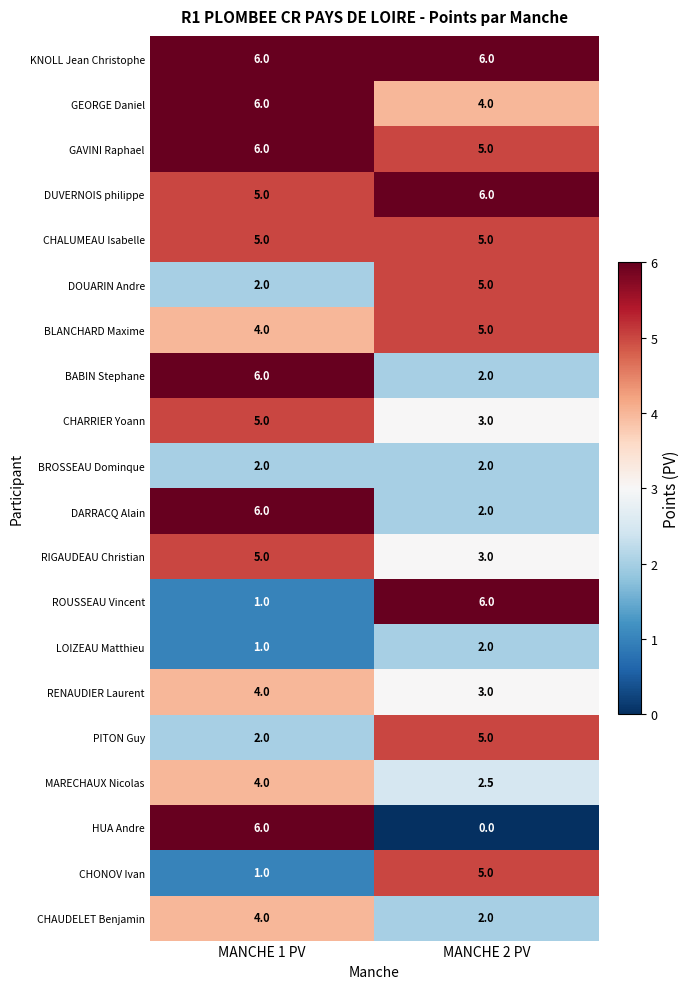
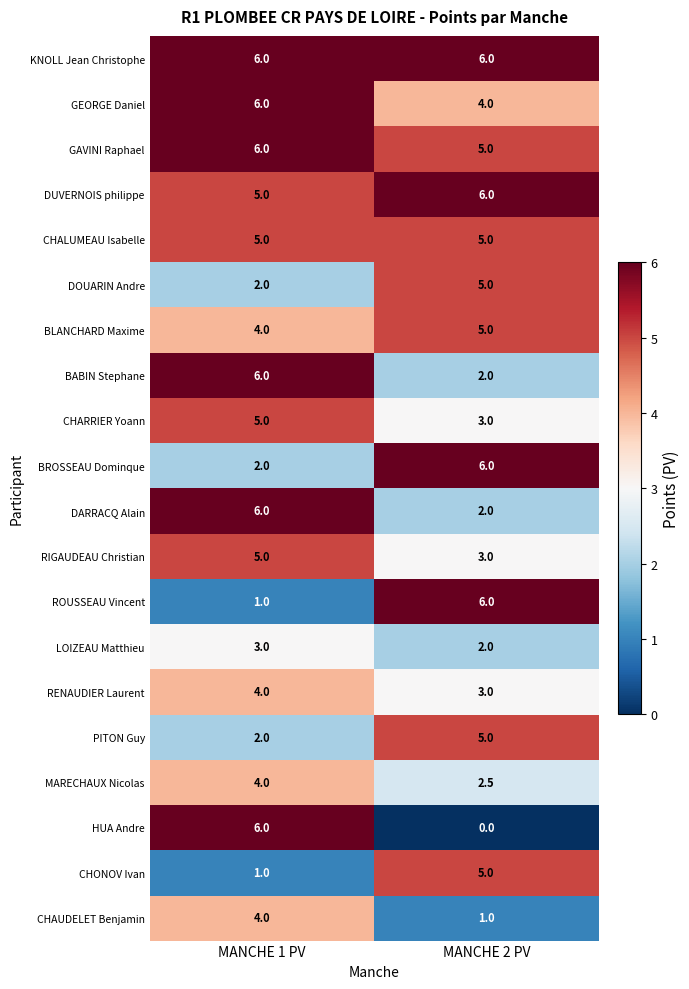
BROSSEAU Dominque, MANCHE 2 PV: 2.0 -> 6.0
LOIZEAU Matthieu, MANCHE 1 PV: 1.0 -> 3.0
CHAUDELET Benjamin, MANCHE 2 PV: 2.0 -> 1.0
